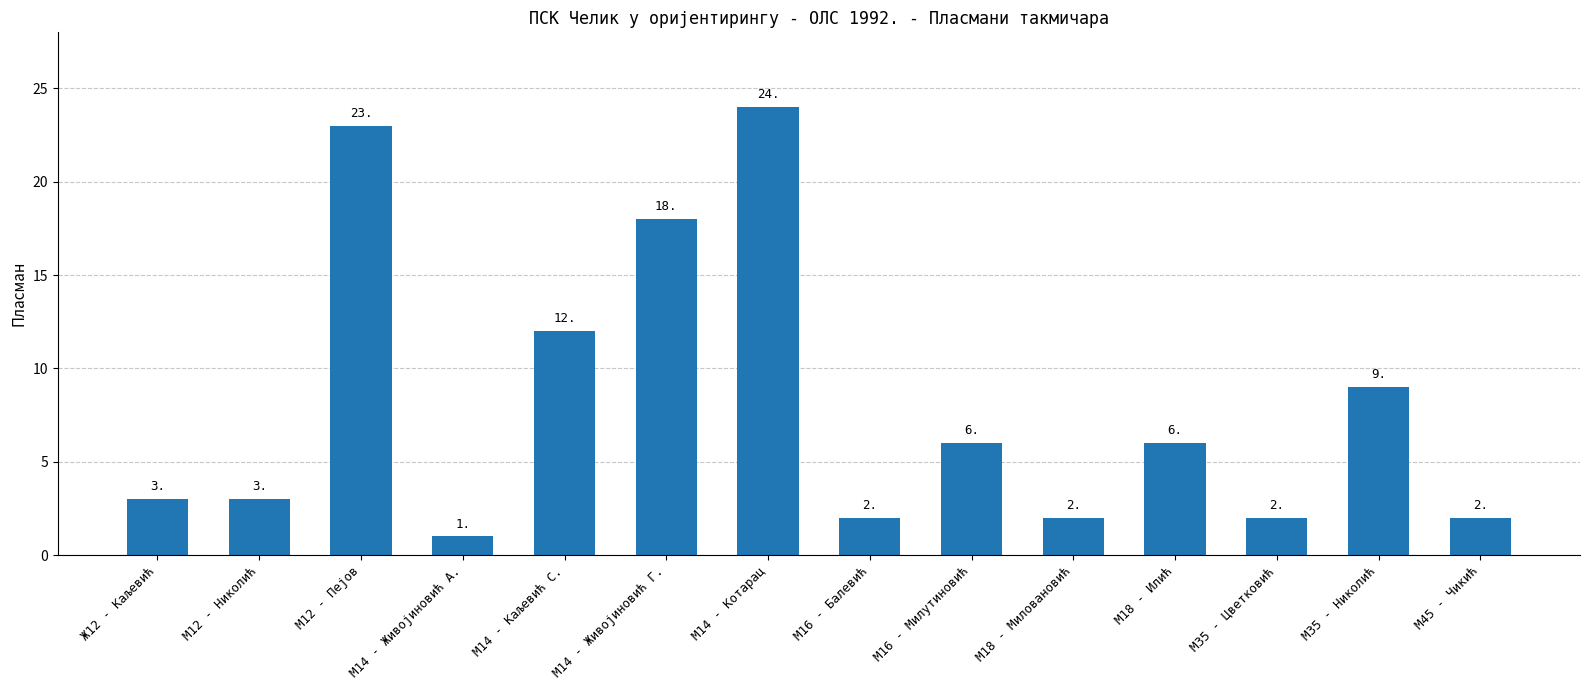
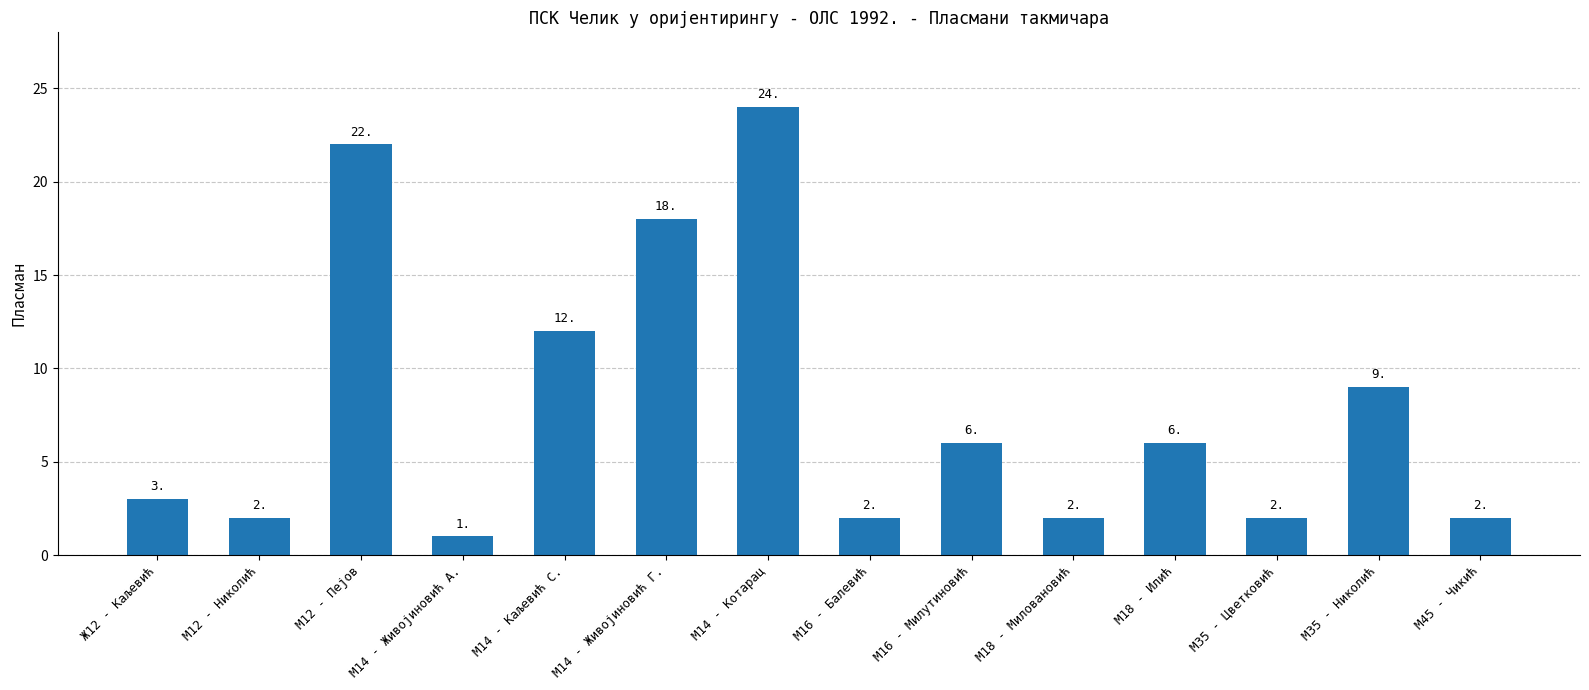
М12 - Николић: 3. -> 2.
М12 - Пејов: 23. -> 22.
